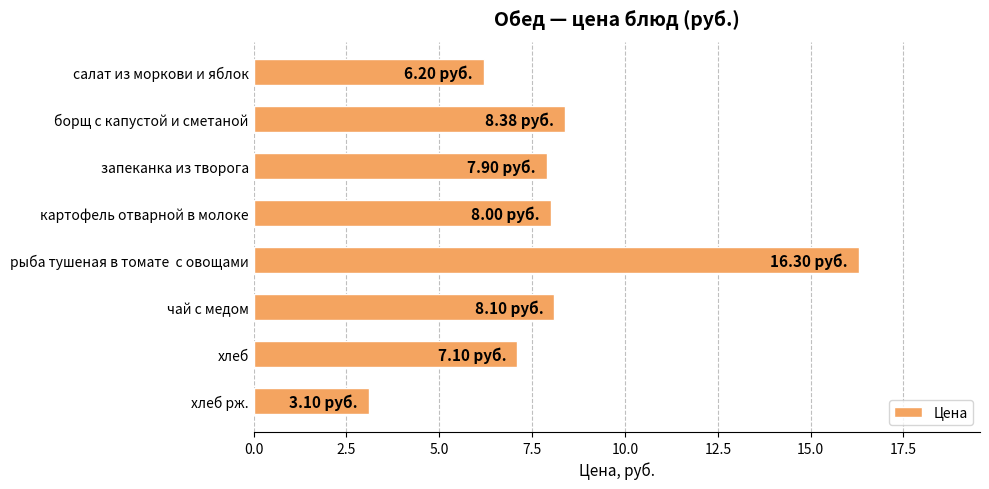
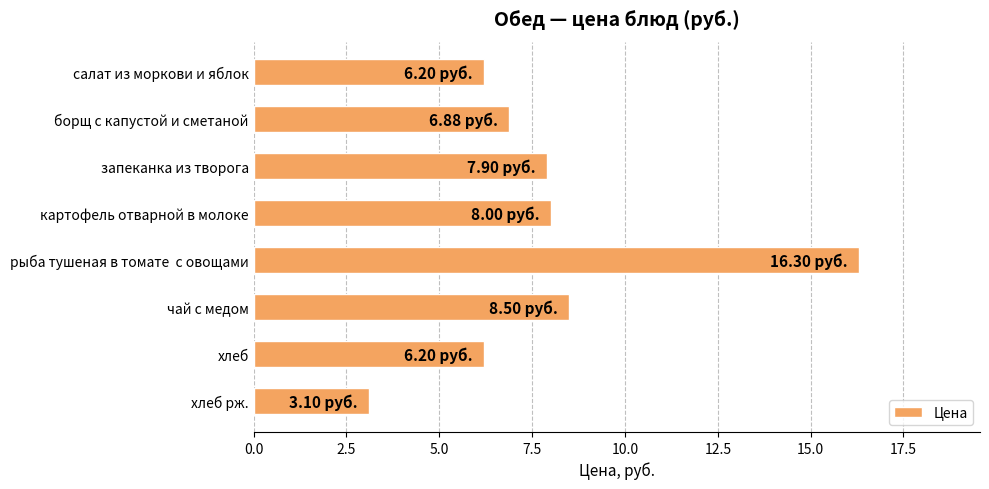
борщ с капустой и сметаной: 8.38 -> 6.88
чай с медом: 8.10 -> 8.50
хлеб: 7.10 -> 6.20
